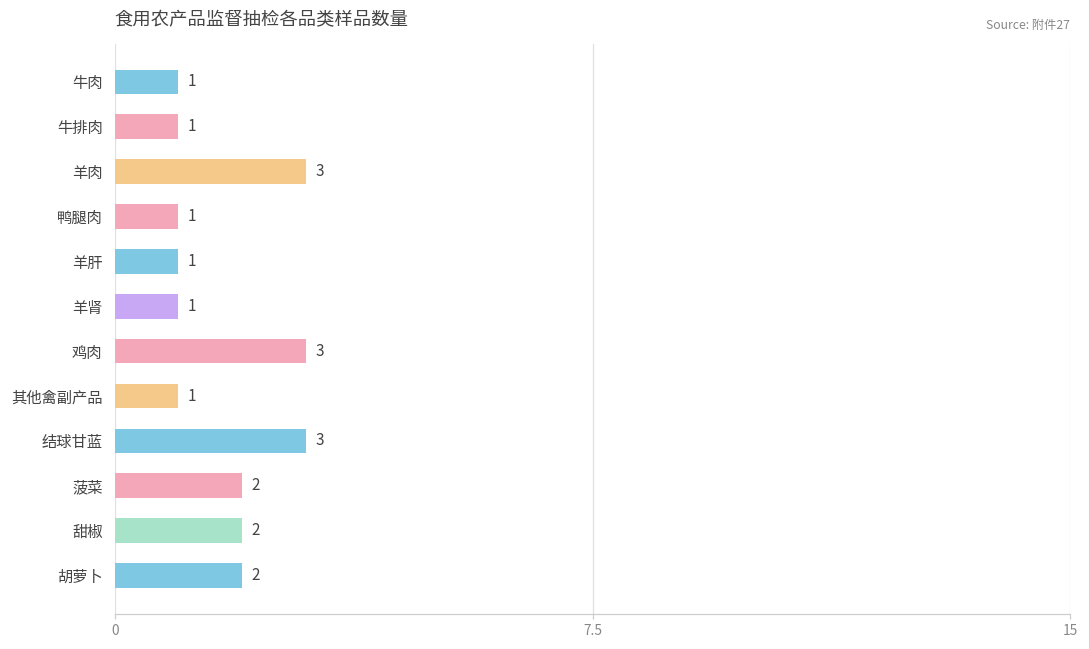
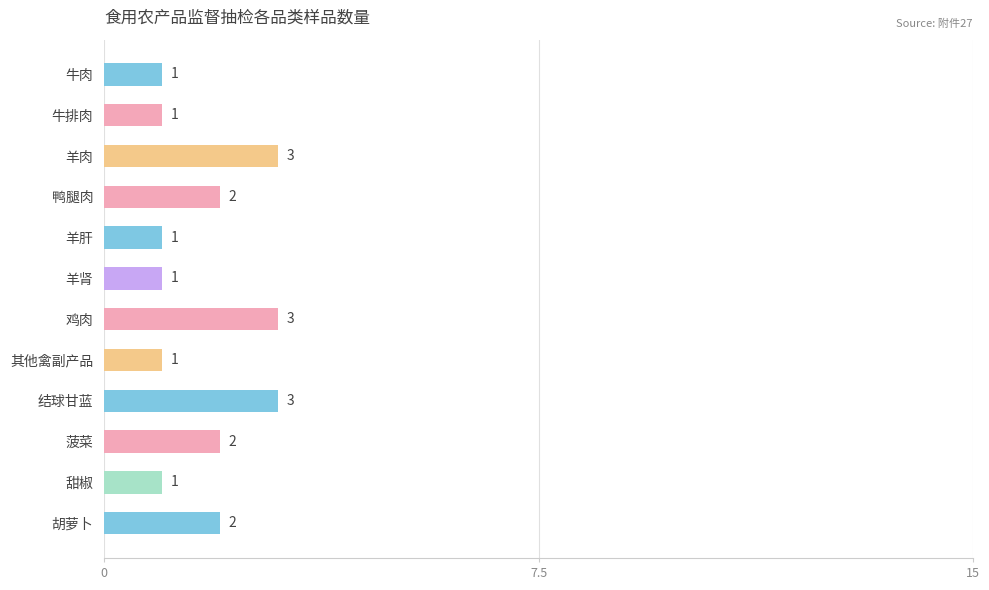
鸭腿肉: 1 -> 2
甜椒: 2 -> 1
